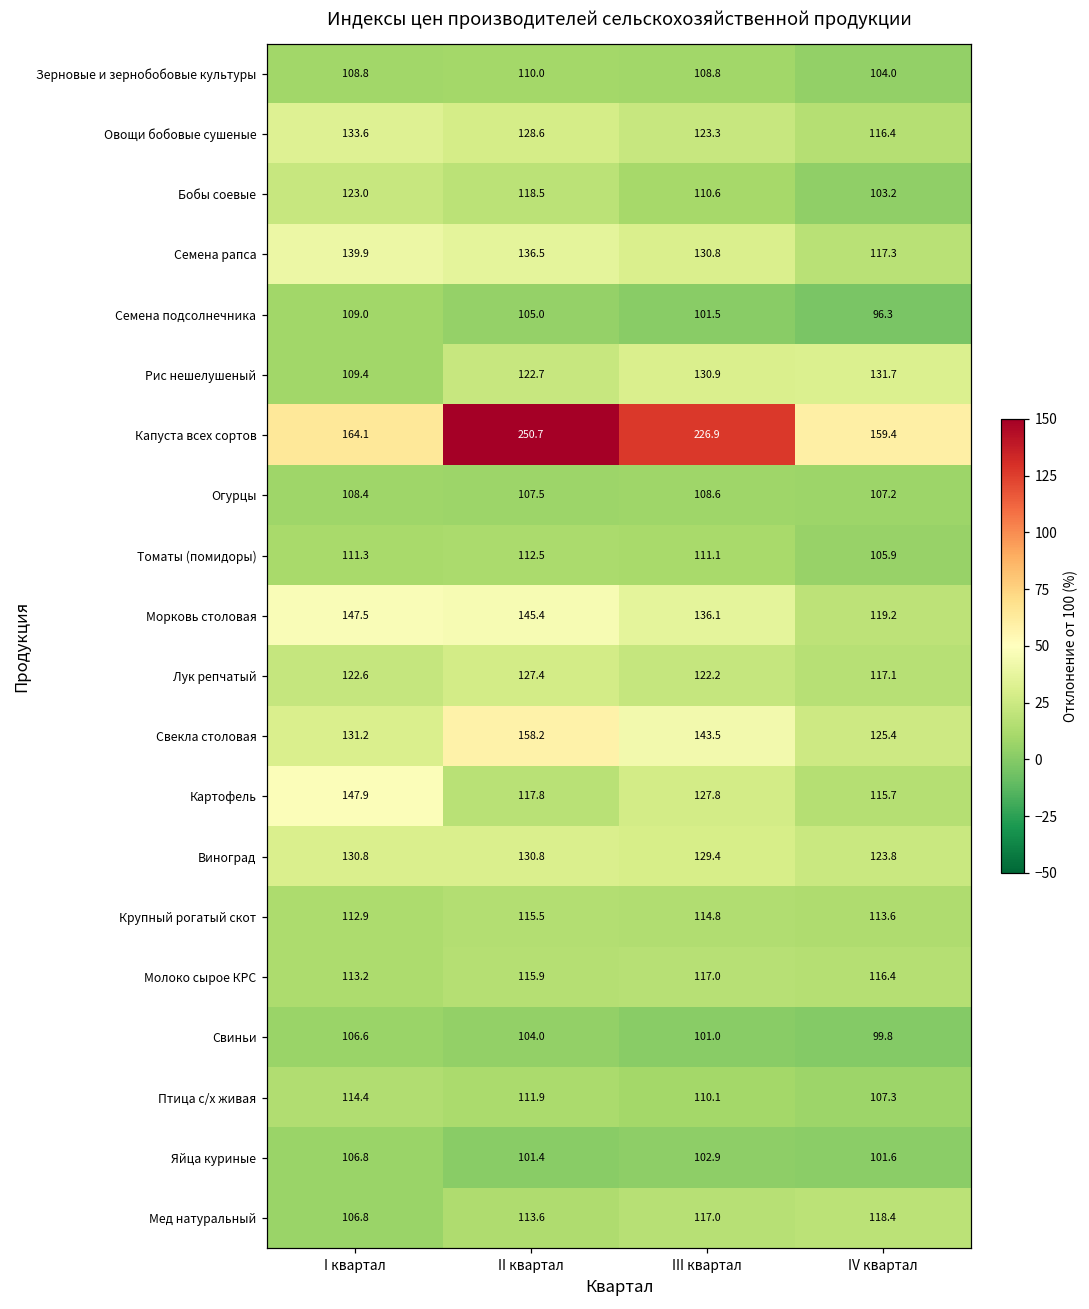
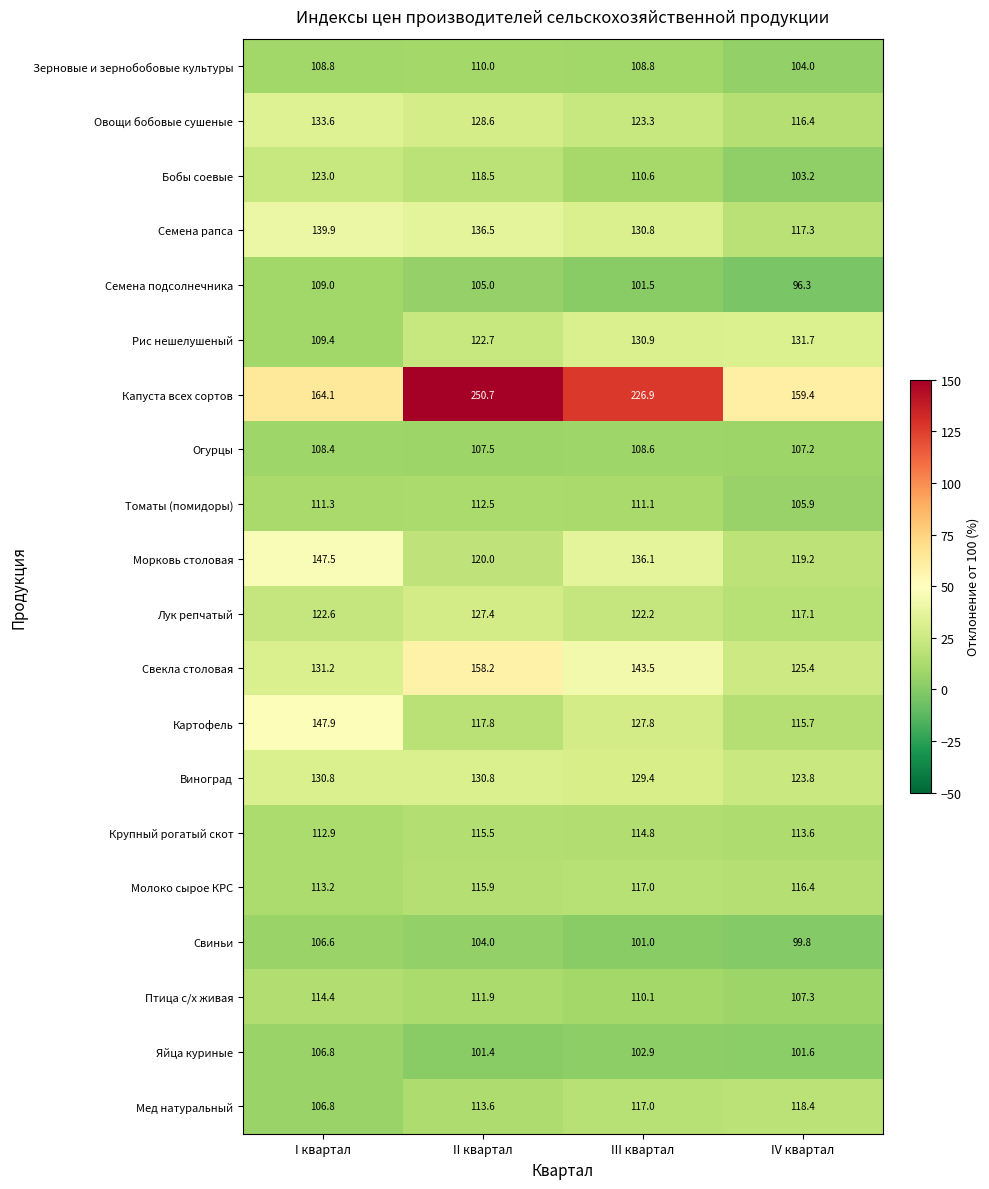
Морковь столовая, II квартал: 145.4 -> 120.0
